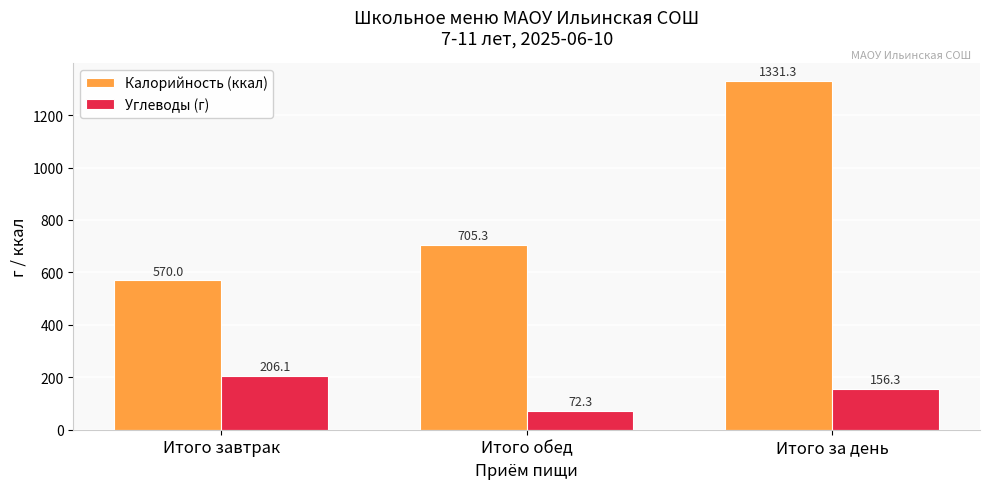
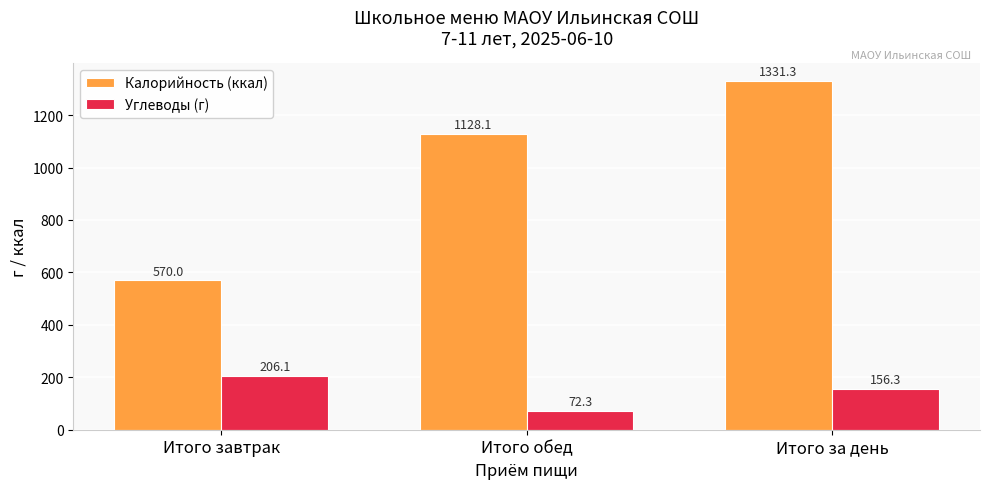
Калорийность (ккал), Итого обед: 705.3 -> 1128.1
